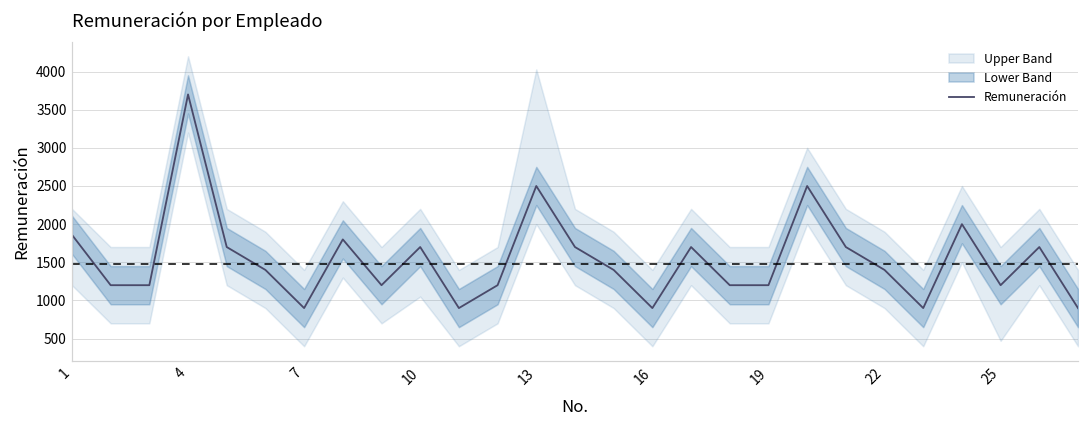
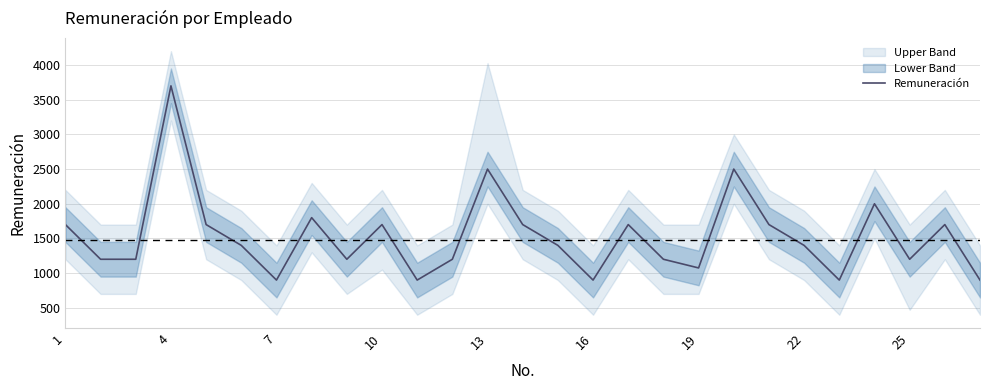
Remuneración, 1: 1900 -> 1700
Remuneración, 19: 1200 -> 1100
